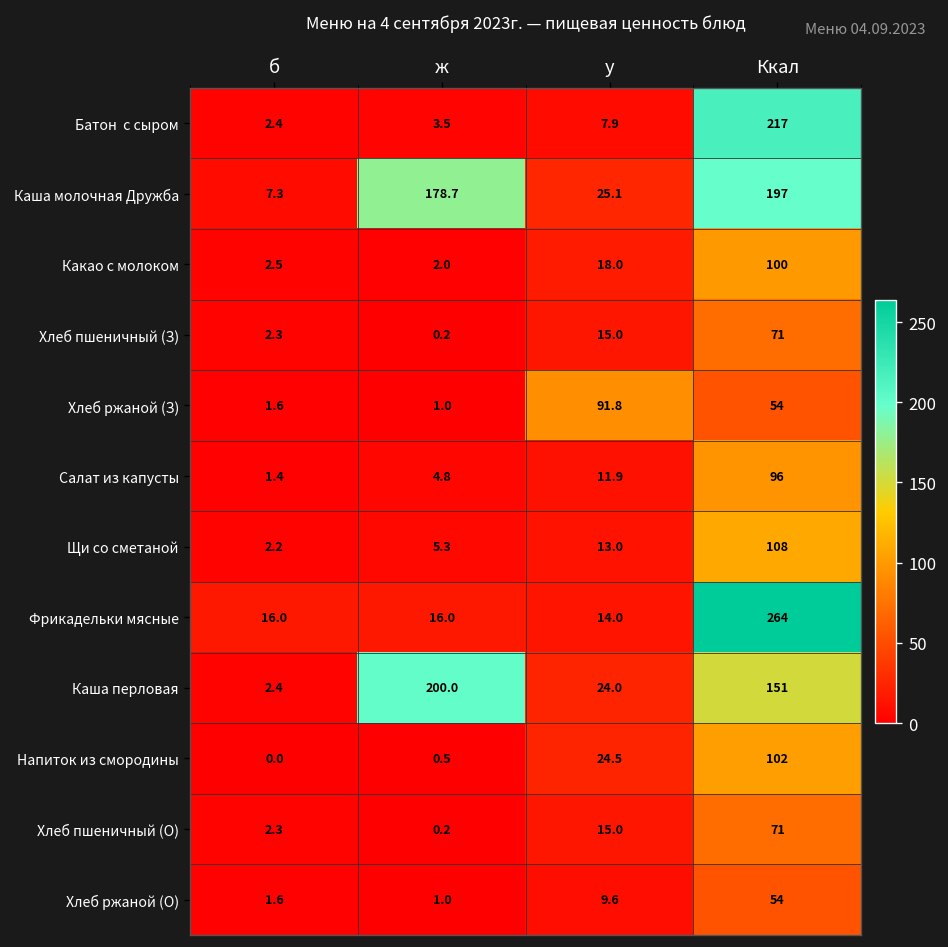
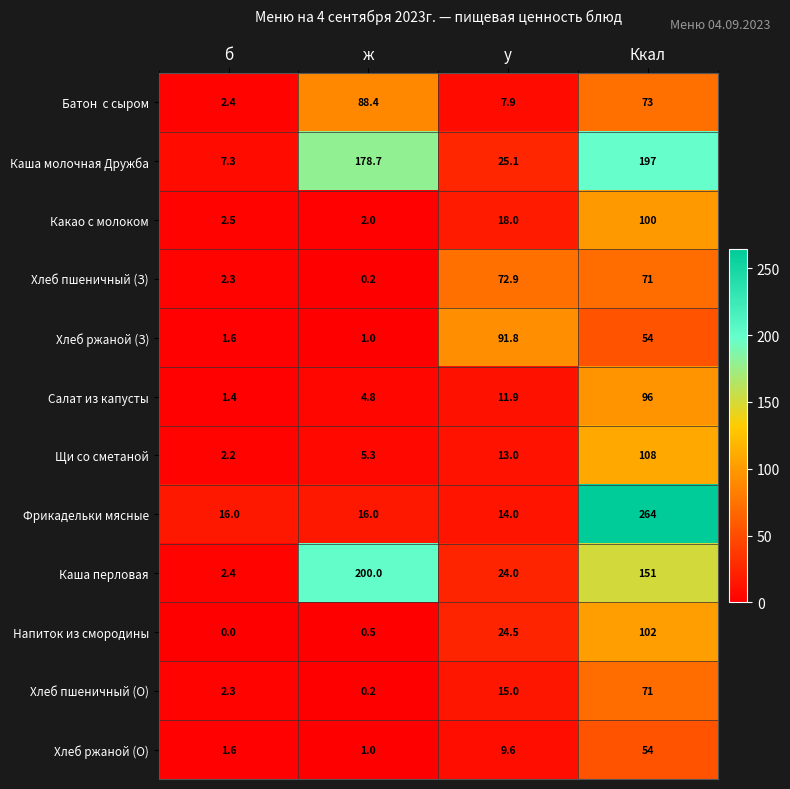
Батон с сыром, ж: 3.5 -> 88.4
Батон с сыром, Ккал: 217 -> 73
Хлеб пшеничный (З), у: 15.0 -> 72.9
